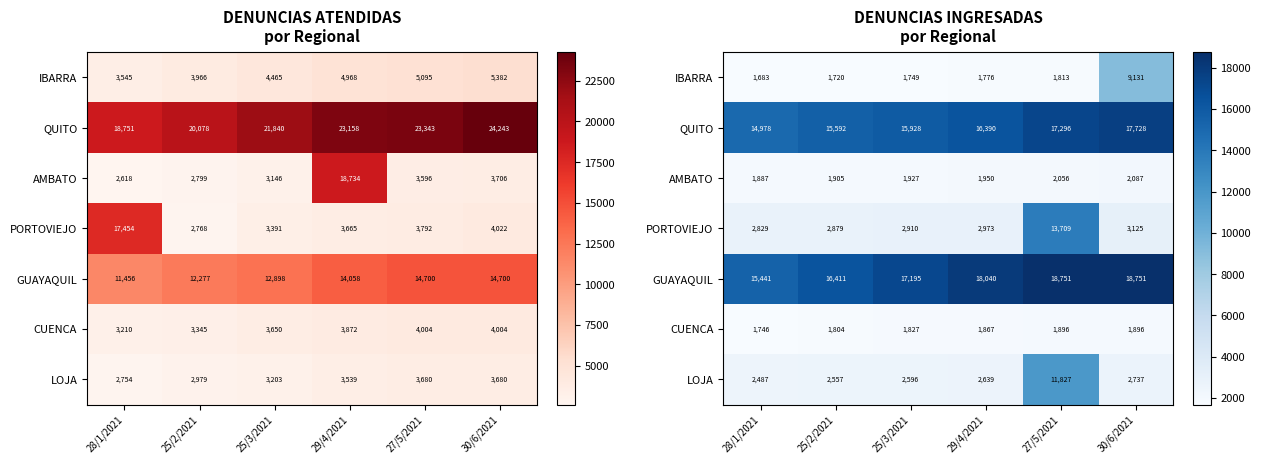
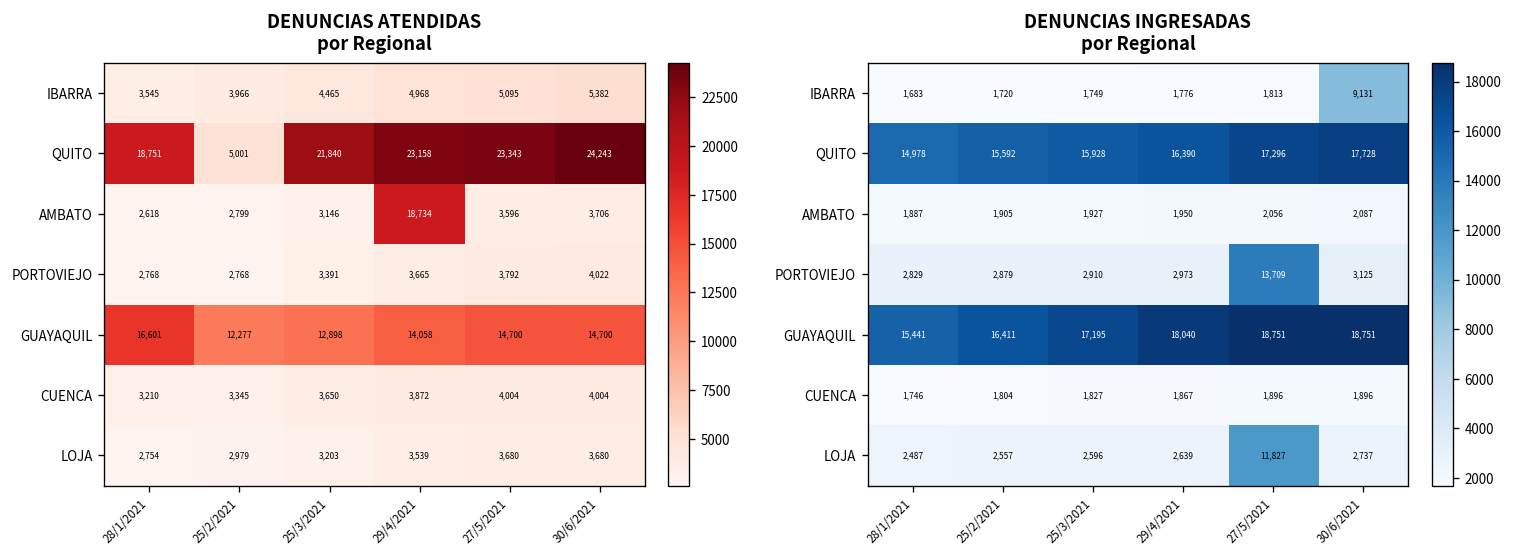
DENUNCIAS ATENDIDAS por Regional, QUITO, 25/2/2021: 20,078 -> 5,001
DENUNCIAS ATENDIDAS por Regional, PORTOVIEJO, 28/1/2021: 17,454 -> 2,768
DENUNCIAS ATENDIDAS por Regional, GUAYAQUIL, 28/1/2021: 11,456 -> 16,601
